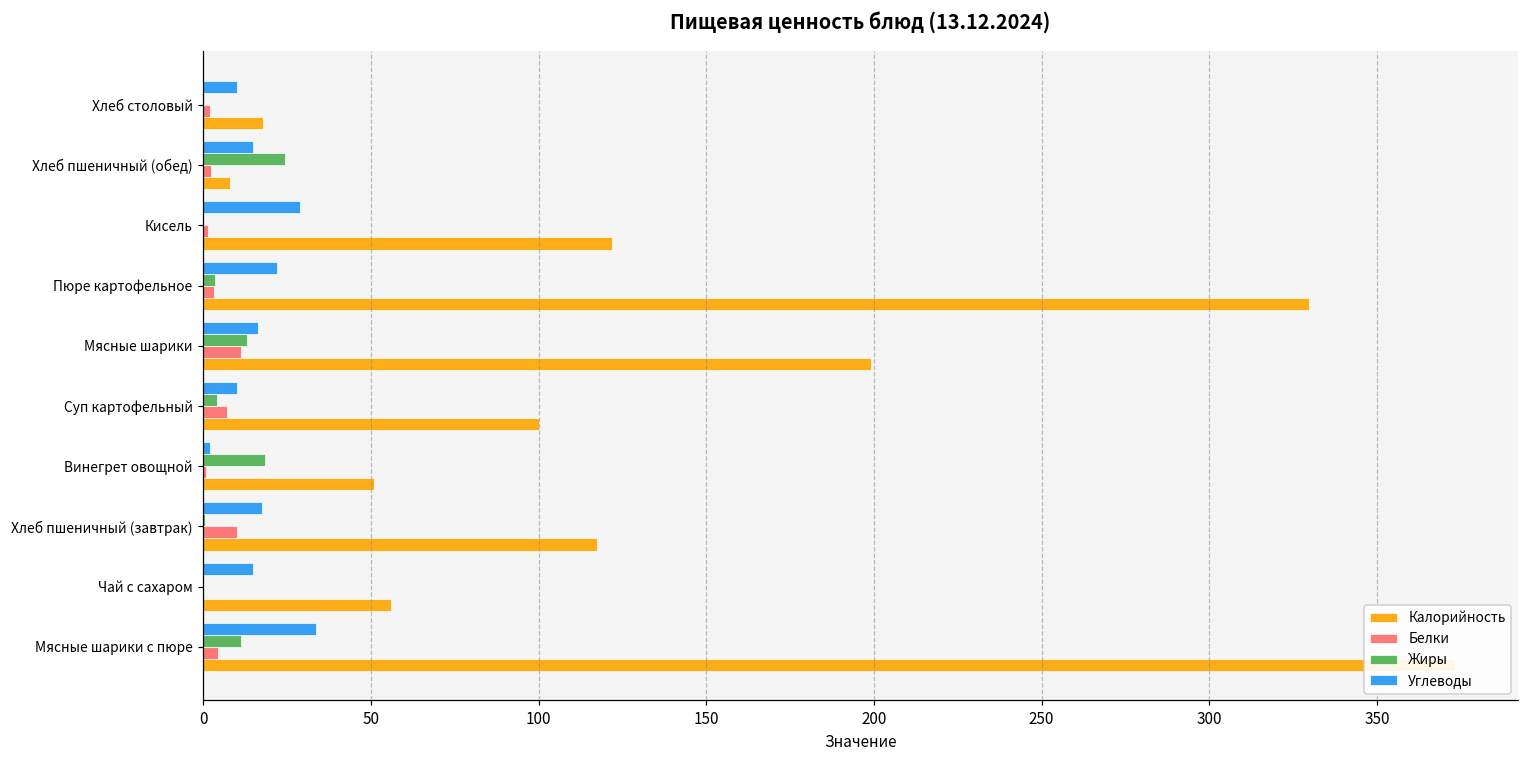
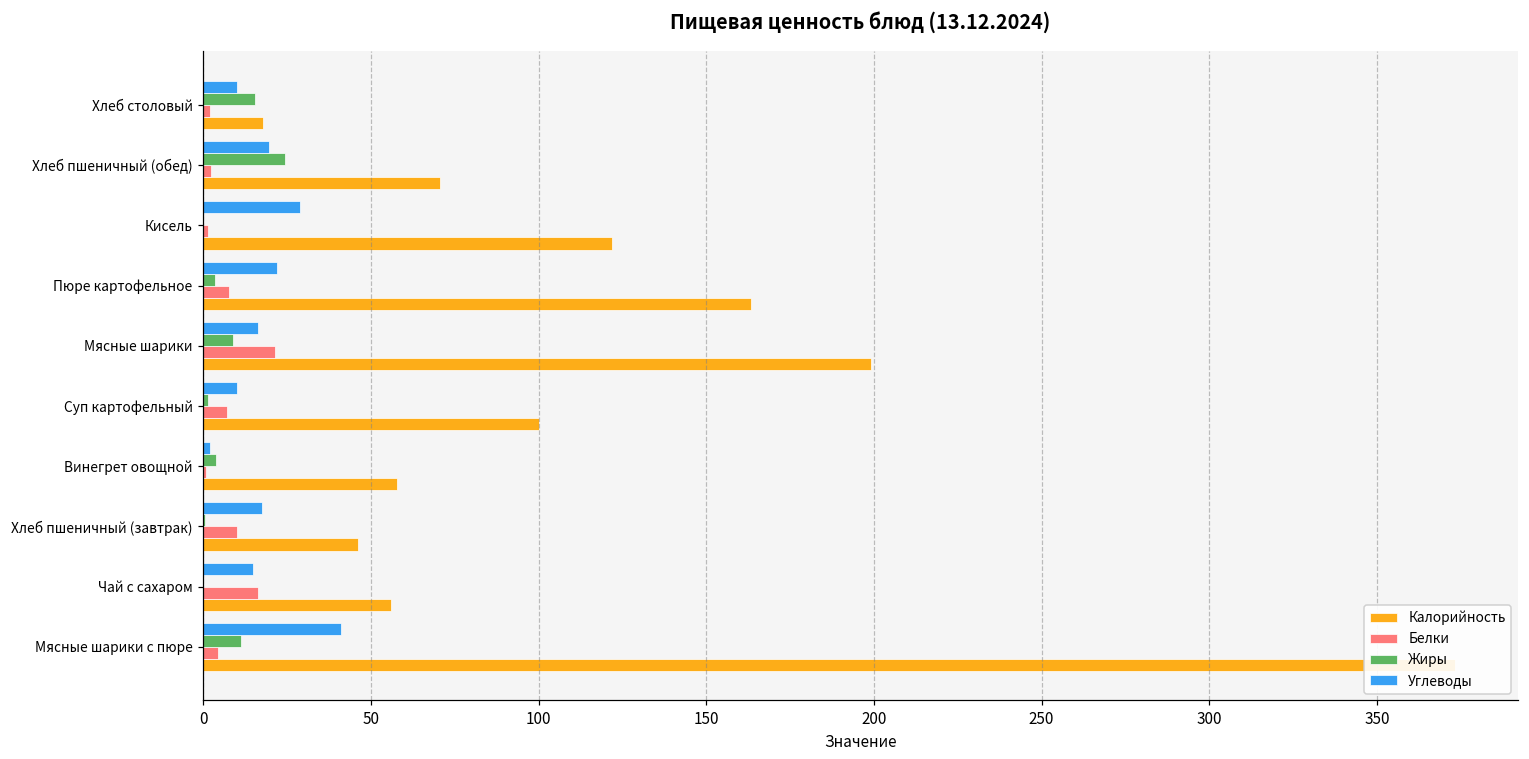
Жиры, Хлеб столовый: 0 -> 16
Углеводы, Хлеб пшеничный (обед): 15 -> 20
Калорийность, Хлеб пшеничный (обед): 8 -> 71
Белки, Пюре картофельное: 3 -> 8
Калорийность, Пюре картофельное: 330 -> 164
Жиры, Мясные шарики: 13 -> 9
Белки, Мясные шарики: 11 -> 21
Жиры, Суп картофельный: 4 -> 2
Жиры, Винегрет овощной: 18 -> 4
Калорийность, Винегрет овощной: 51 -> 58
Калорийность, Хлеб пшеничный (завтрак): 118 -> 46
Белки, Чай с сахаром: 0 -> 16
Углеводы, Мясные шарики с пюре: 34 -> 41
